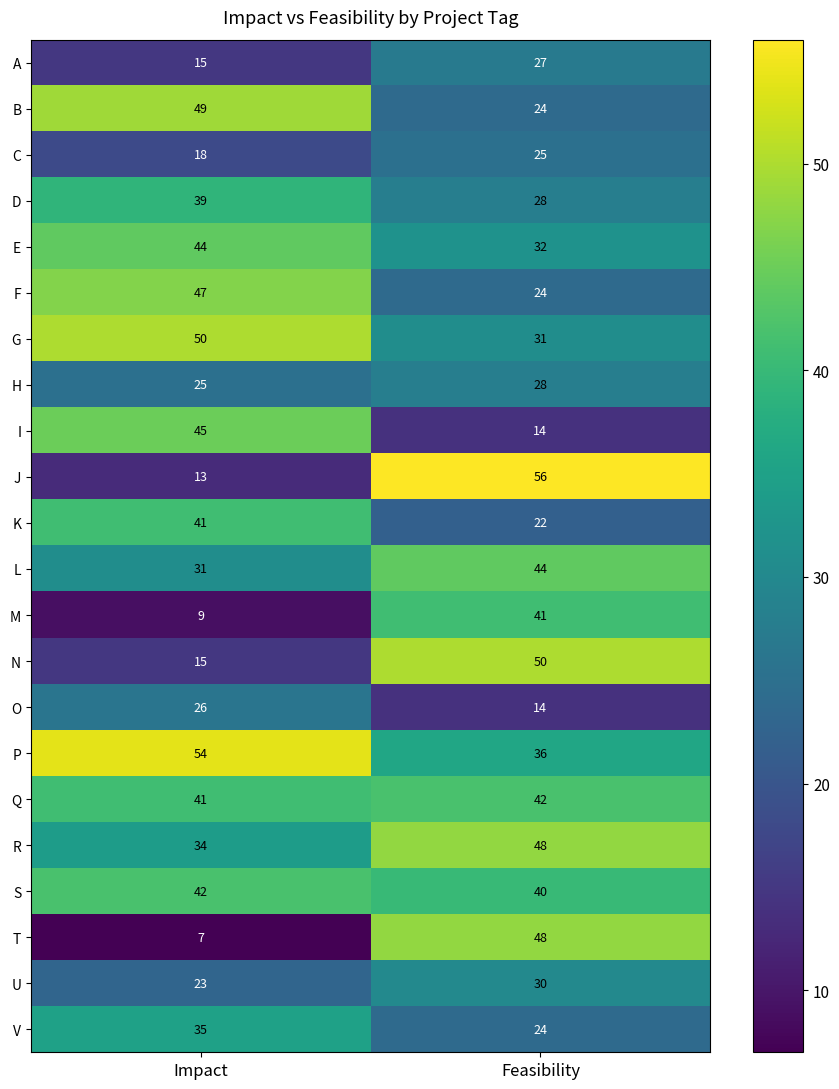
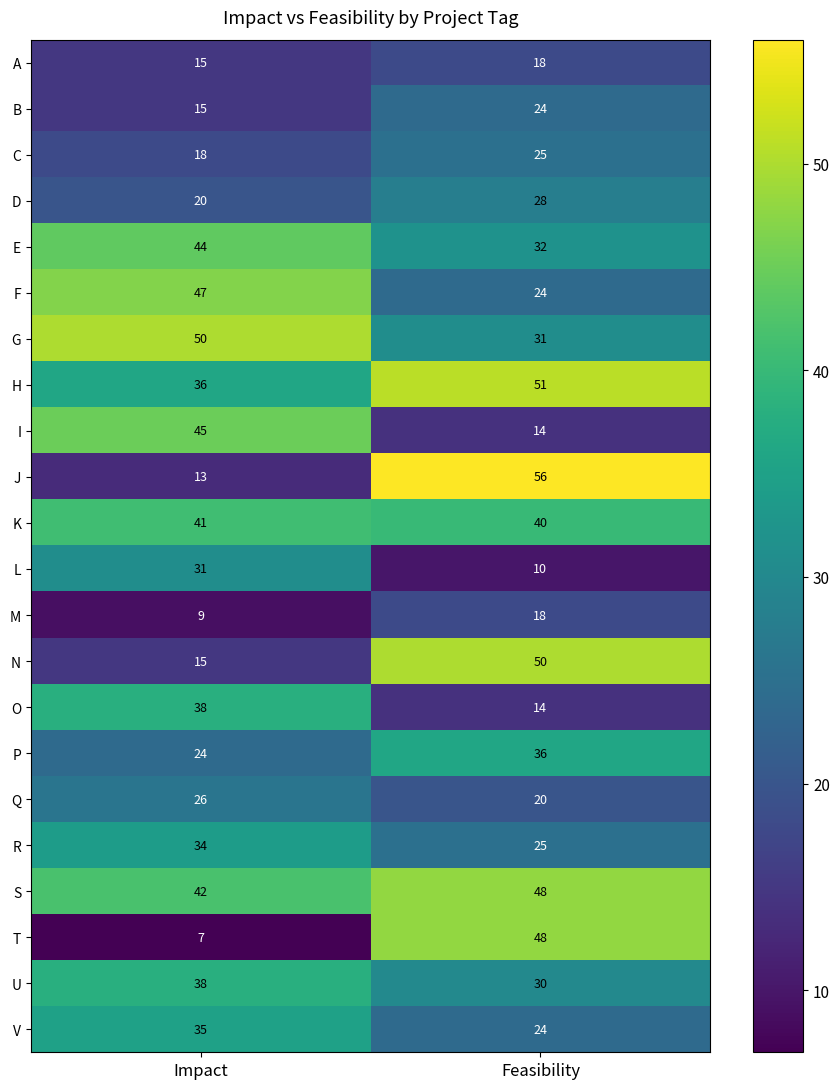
A, Feasibility: 27 -> 18
B, Impact: 49 -> 15
D, Impact: 39 -> 20
H, Impact: 25 -> 36
H, Feasibility: 28 -> 51
K, Feasibility: 22 -> 40
L, Feasibility: 44 -> 10
M, Feasibility: 41 -> 18
O, Impact: 26 -> 38
P, Impact: 54 -> 24
Q, Impact: 41 -> 26
Q, Feasibility: 42 -> 20
R, Feasibility: 48 -> 25
S, Feasibility: 40 -> 48
U, Impact: 23 -> 38
